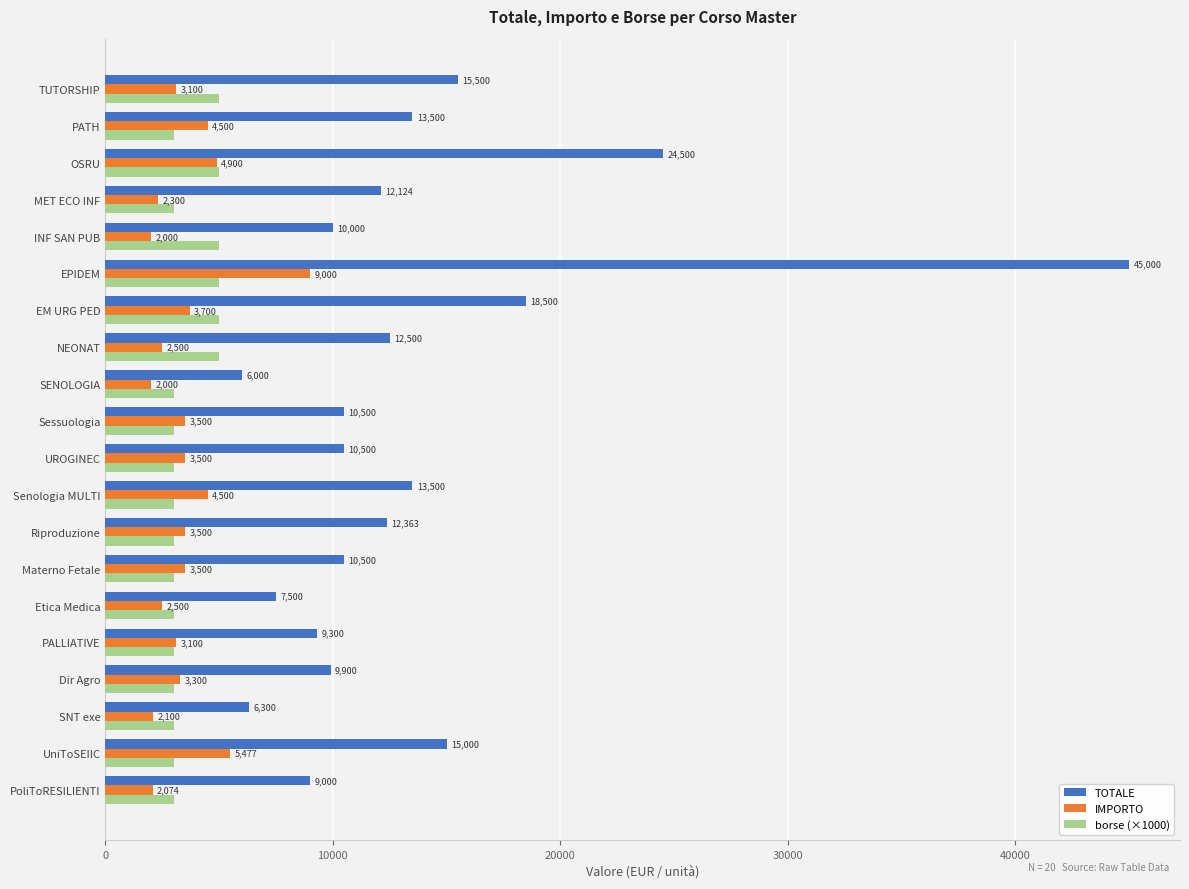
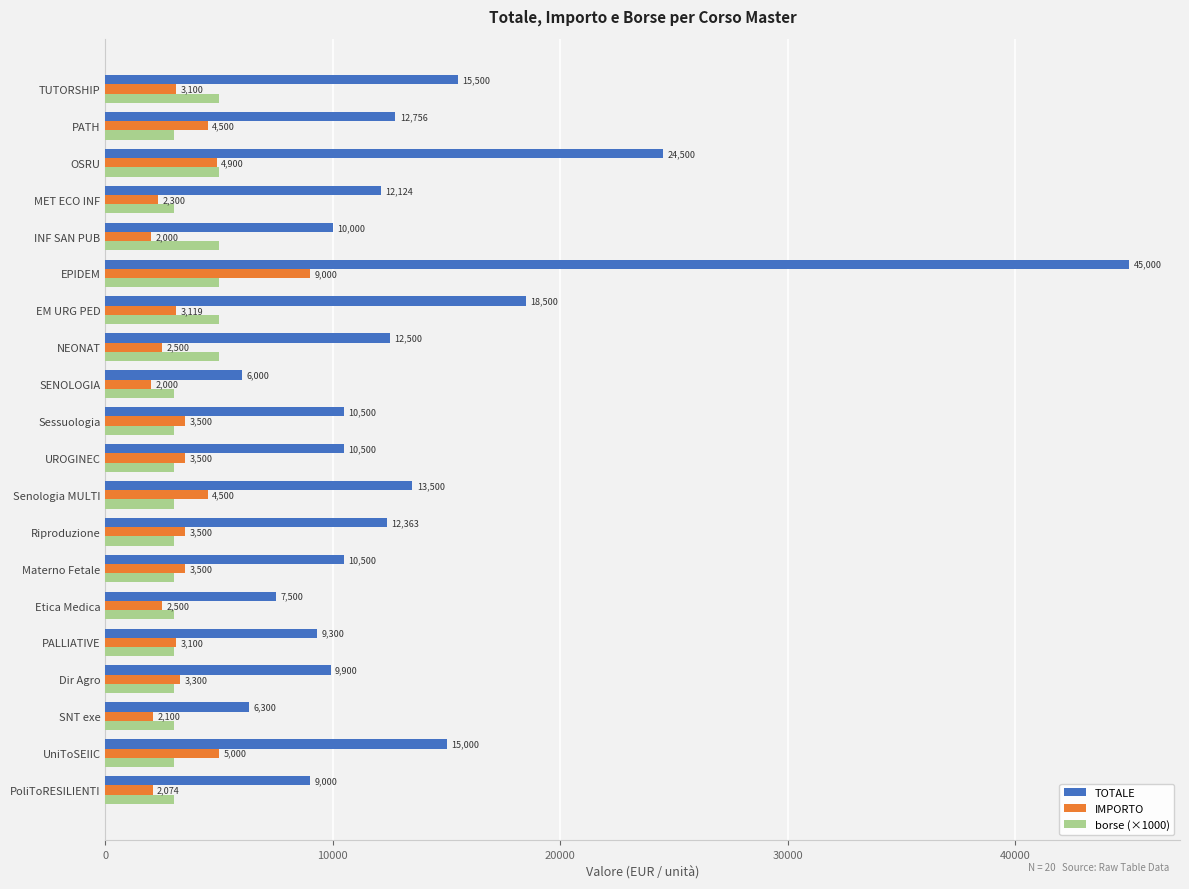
TOTALE, PATH: 13,500 -> 12,756
IMPORTO, EM URG PED: 3,700 -> 3,119
IMPORTO, UniToSEIIC: 5,477 -> 5,000
